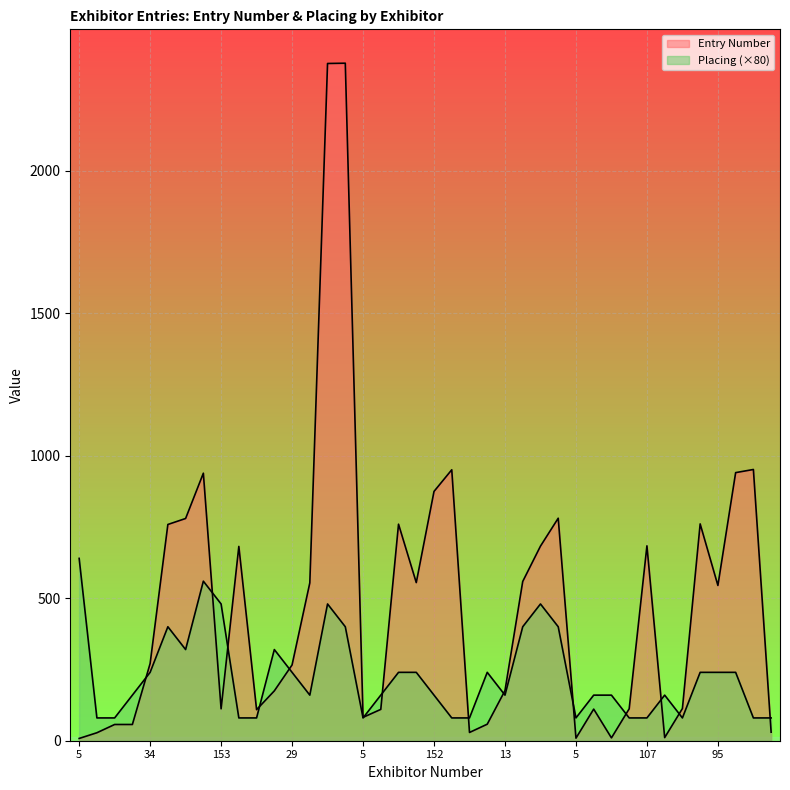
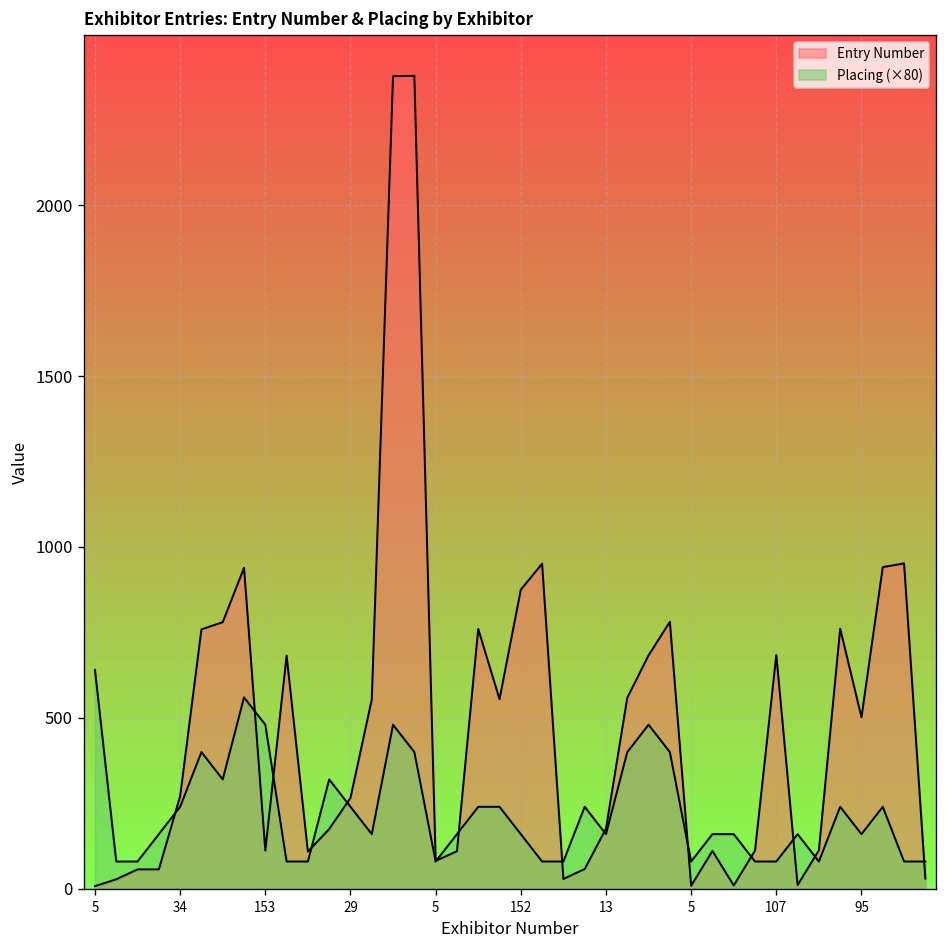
Entry Number, 95: 550 -> 500
Placing (×80), 95: 240 -> 160
